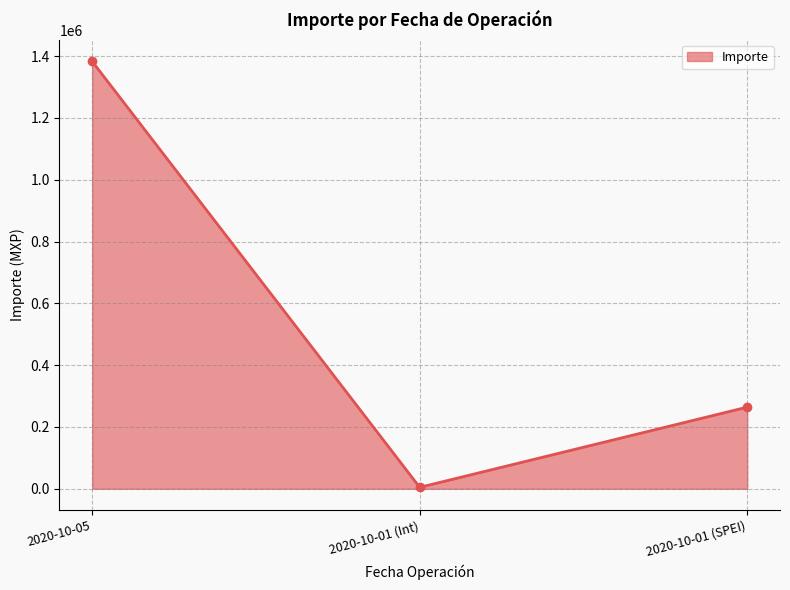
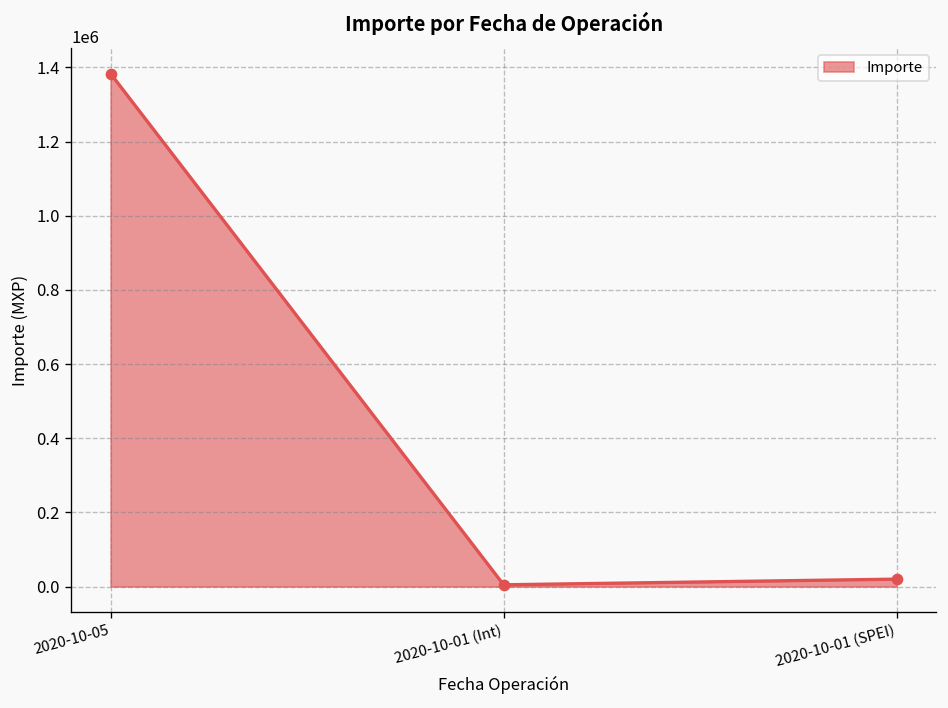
2020-10-01 (SPEI): 260000 -> 20000
